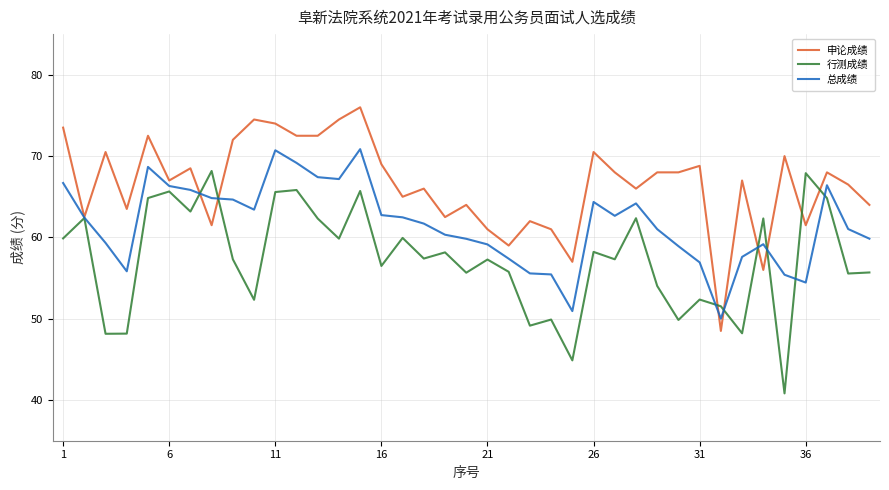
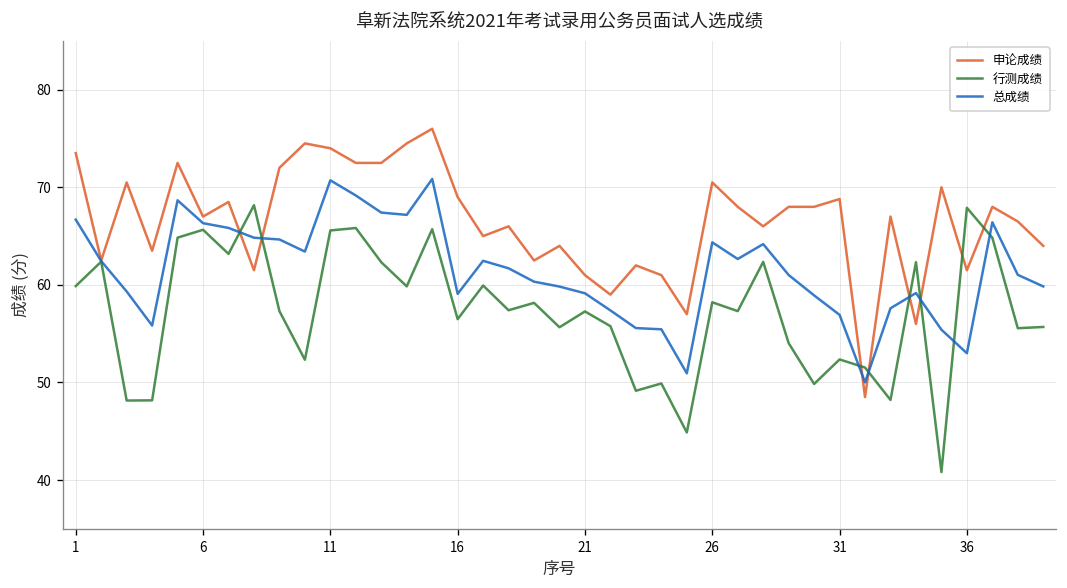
总成绩, 16: 63 -> 59
总成绩, 36: 54 -> 53
